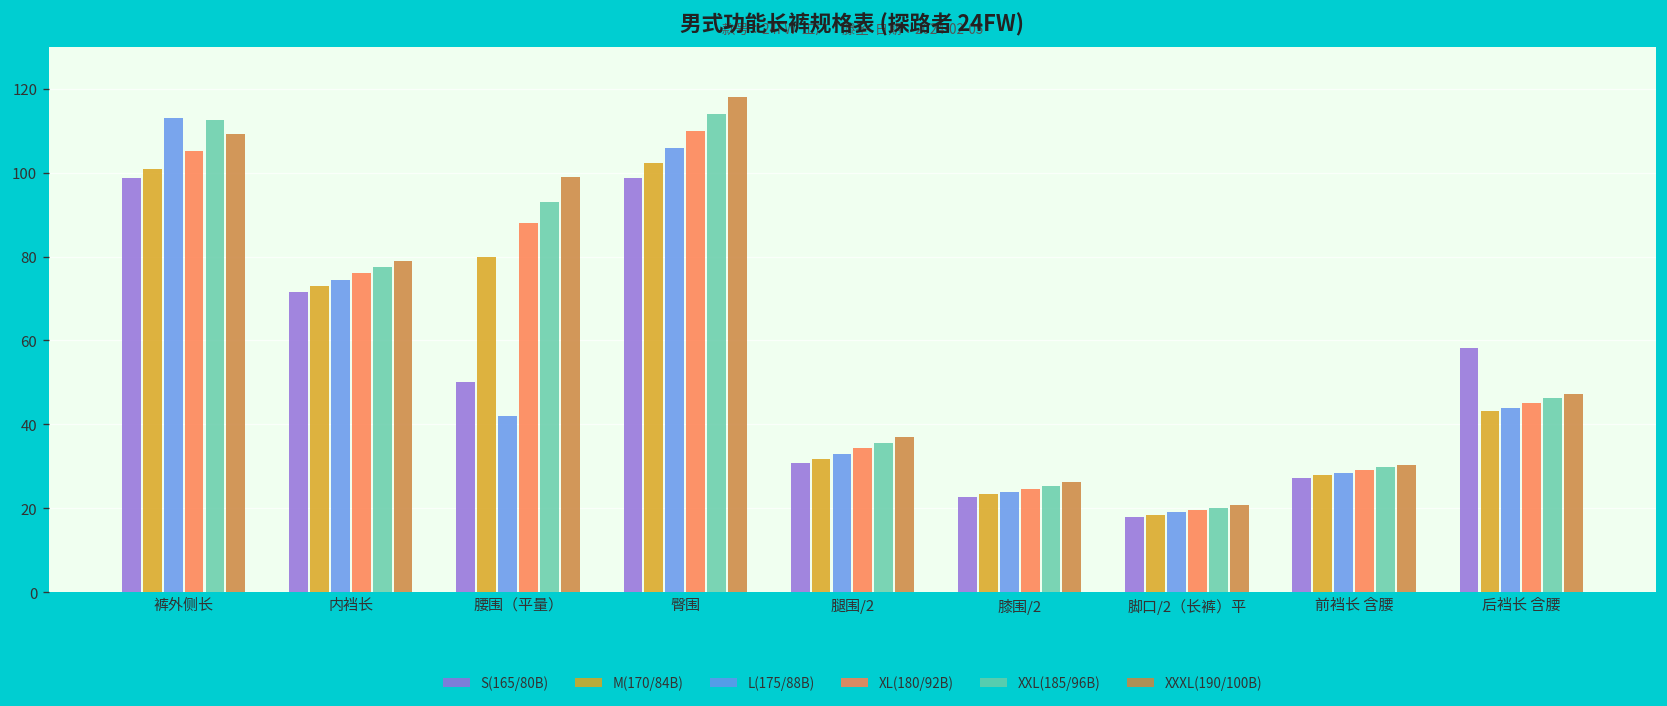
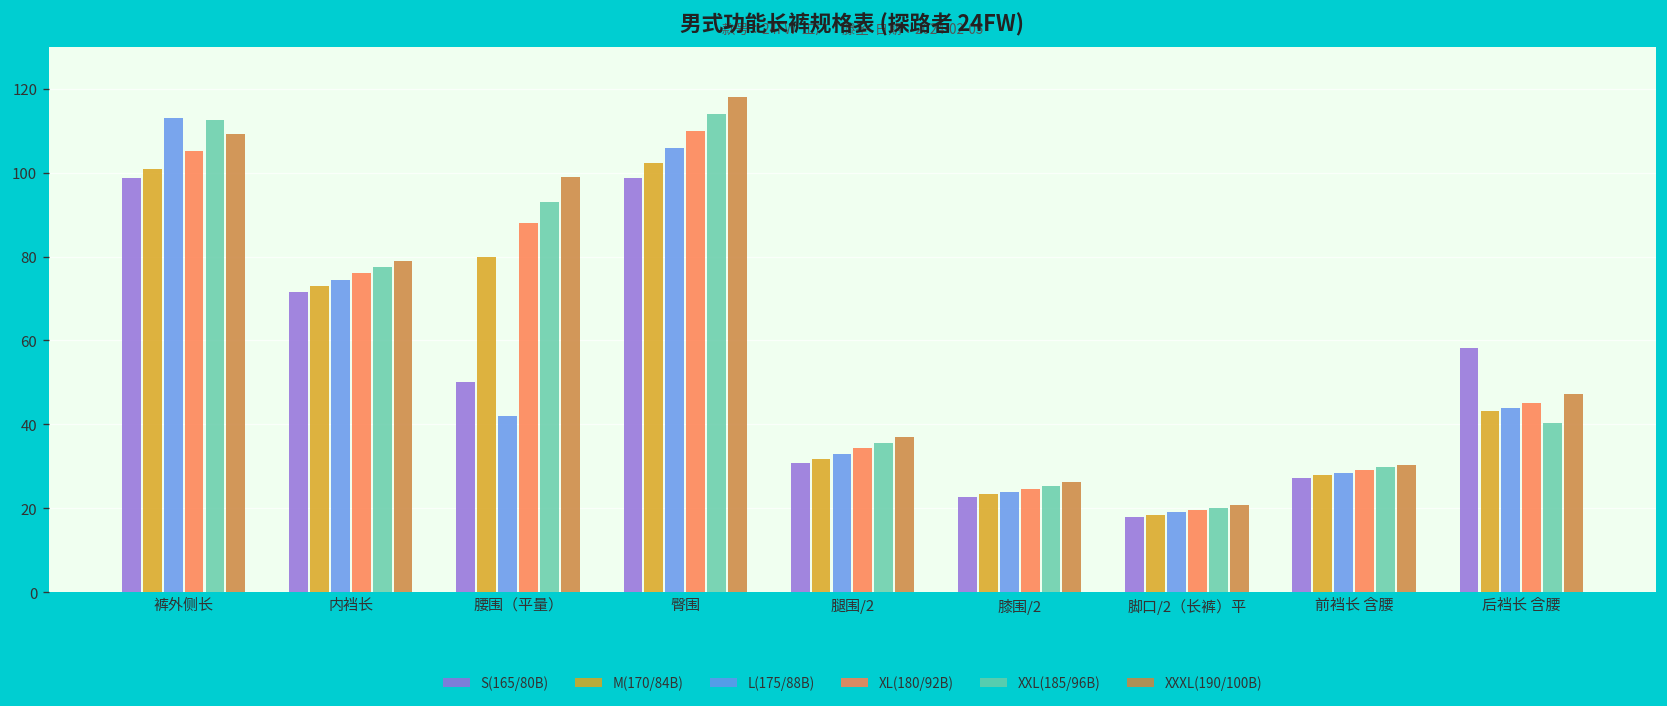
XXL(185/96B), 后裆长 含腰: 46 -> 40
